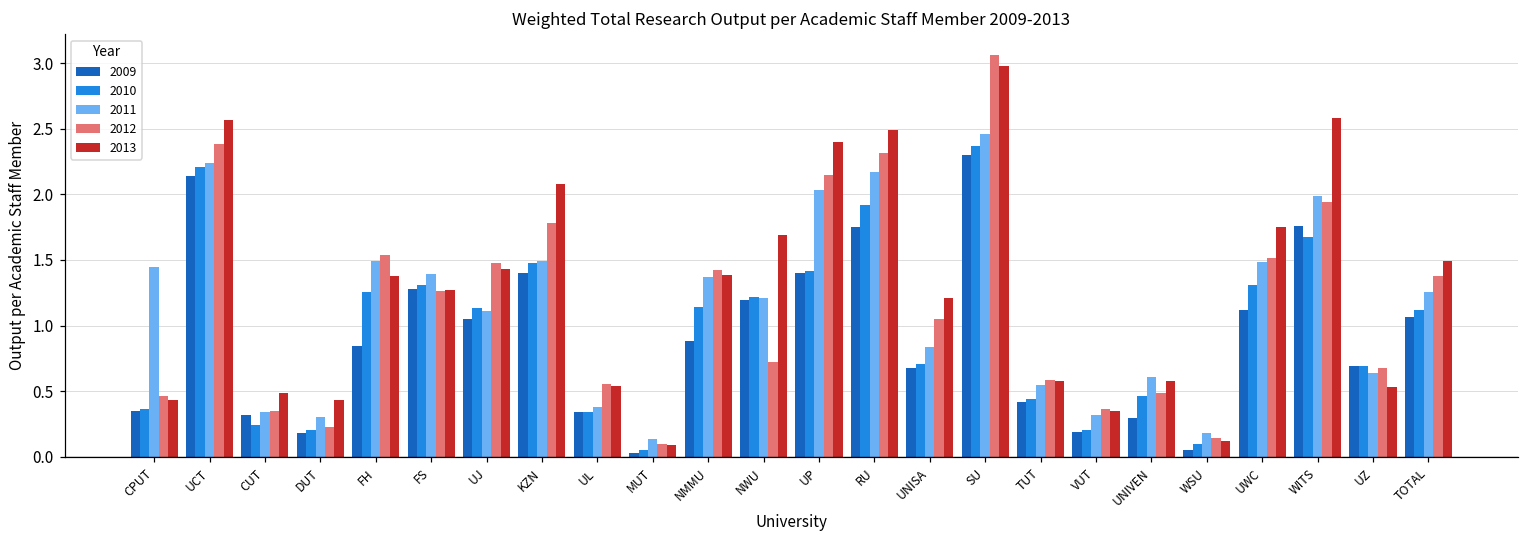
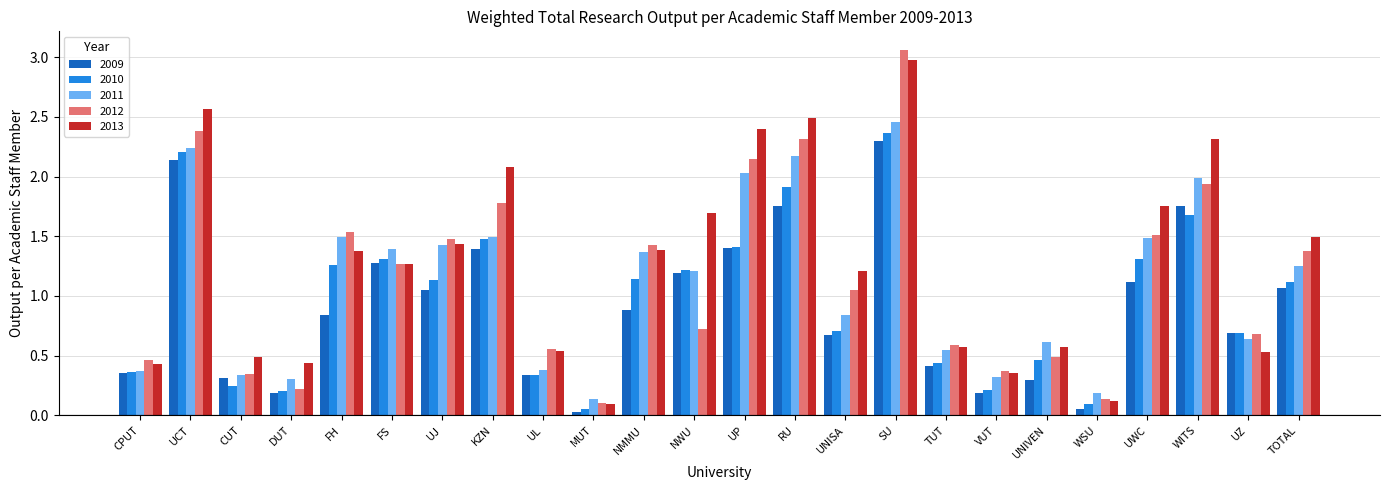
2011, CPUT: 1.44 -> 0.37
2011, UJ: 1.11 -> 1.42
2013, WITS: 2.58 -> 2.32
